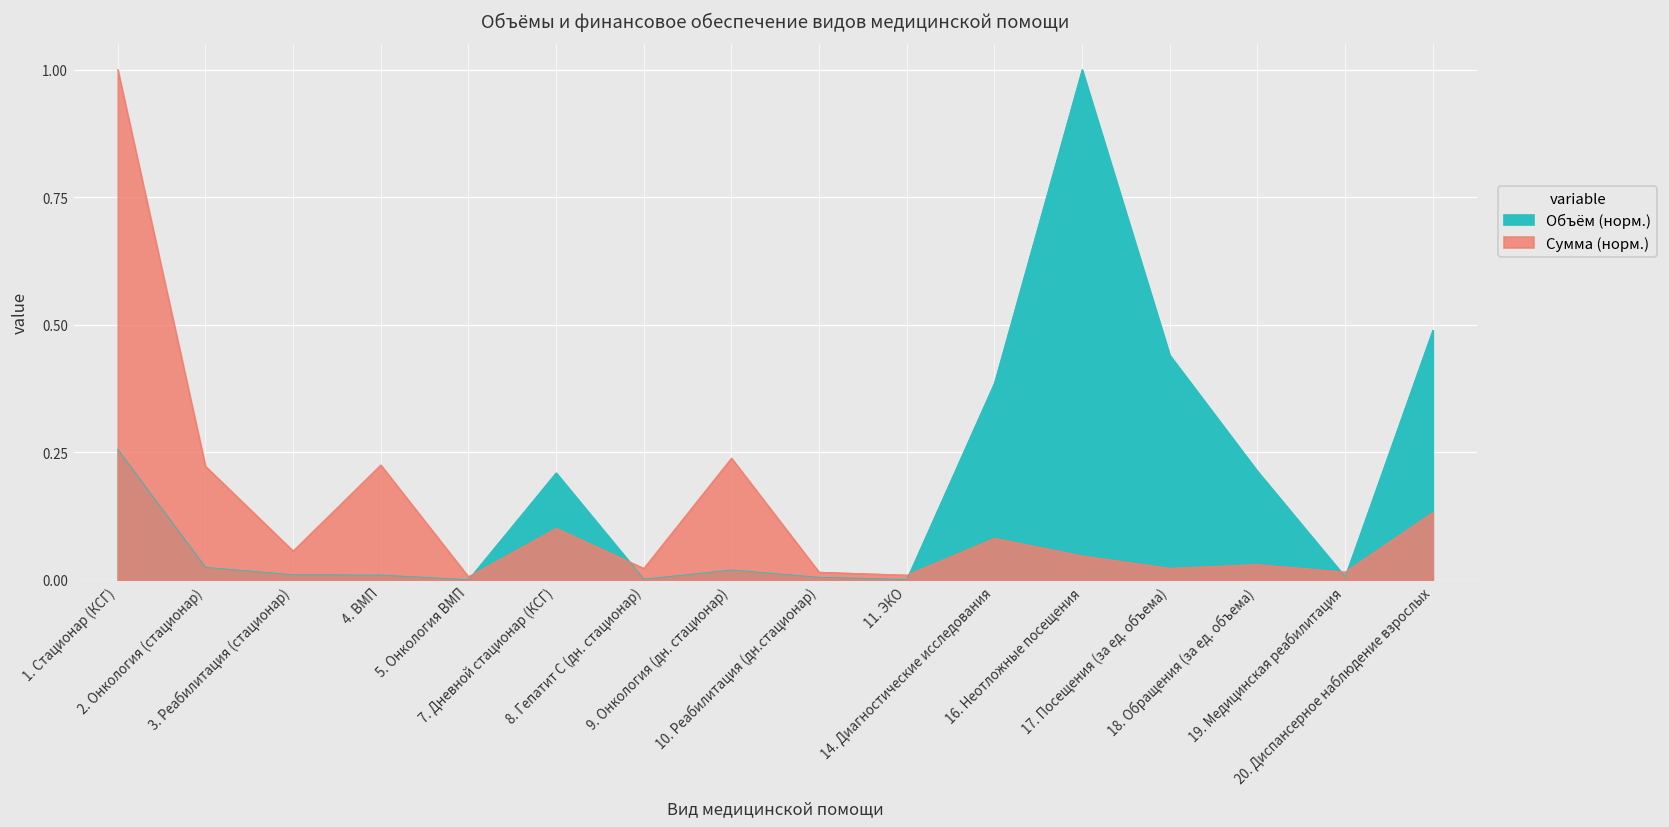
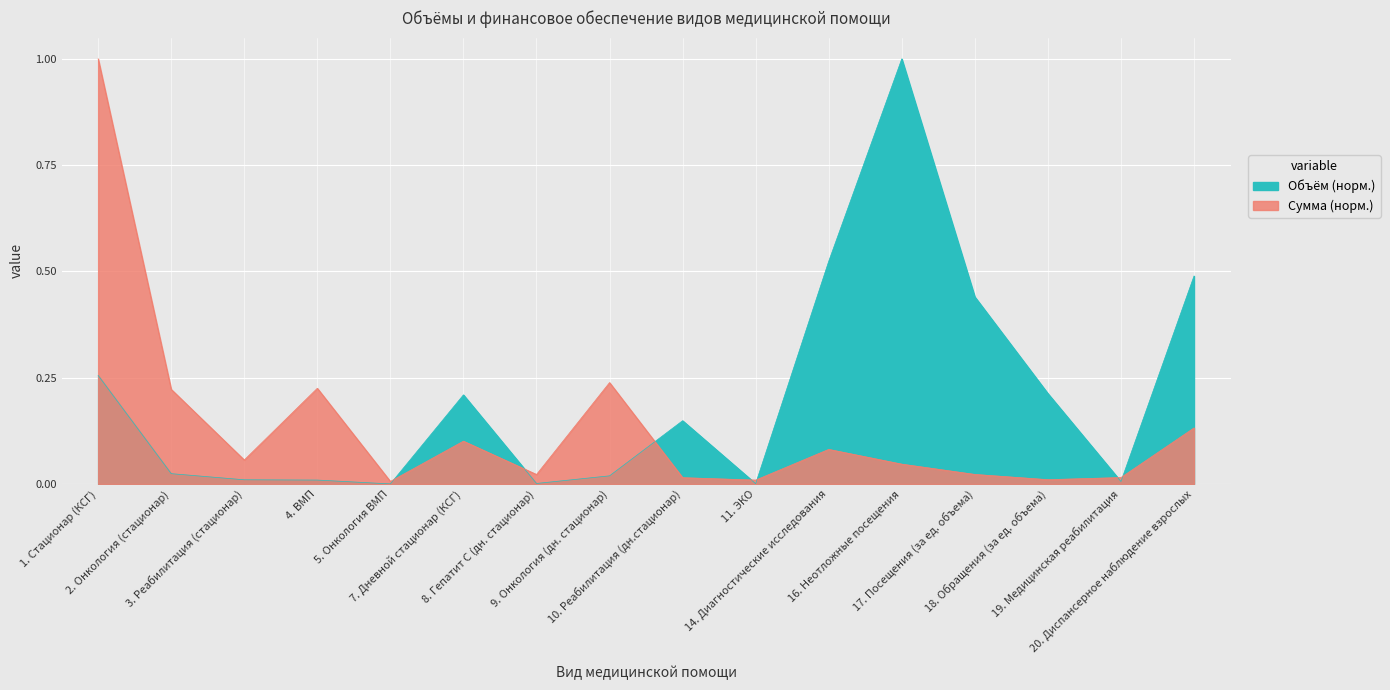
Объём (норм.), 10. Реабилитация (дн.стационар): 0.00 -> 0.15
Объём (норм.), 14. Диагностические исследования: 0.39 -> 0.52
Сумма (норм.), 18. Обращения (за ед. объема): 0.03 -> 0.01
